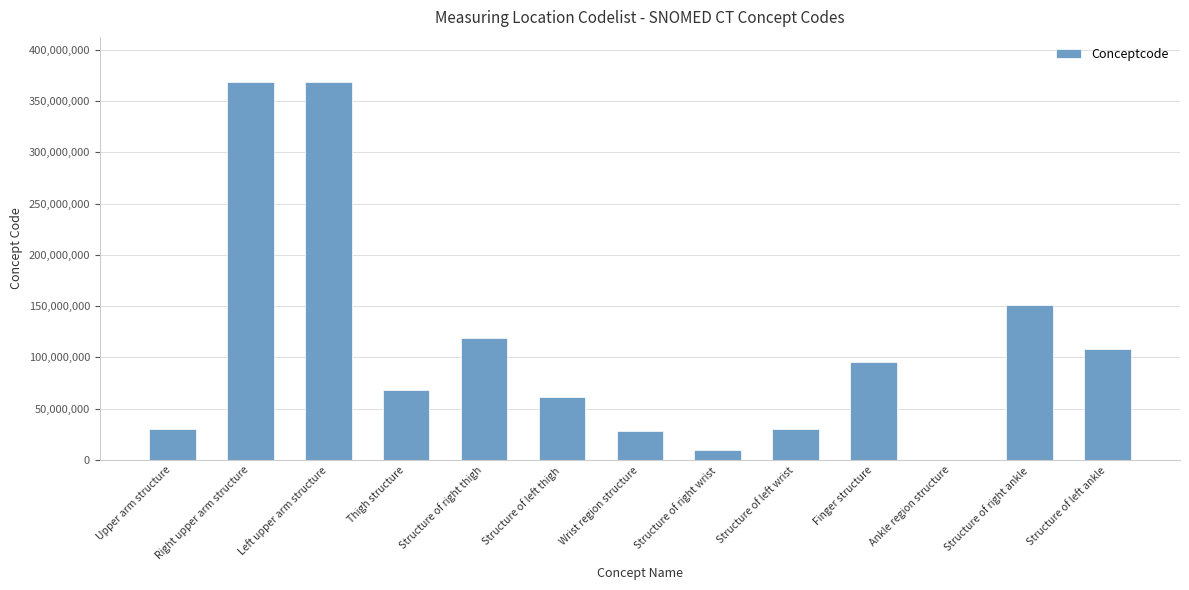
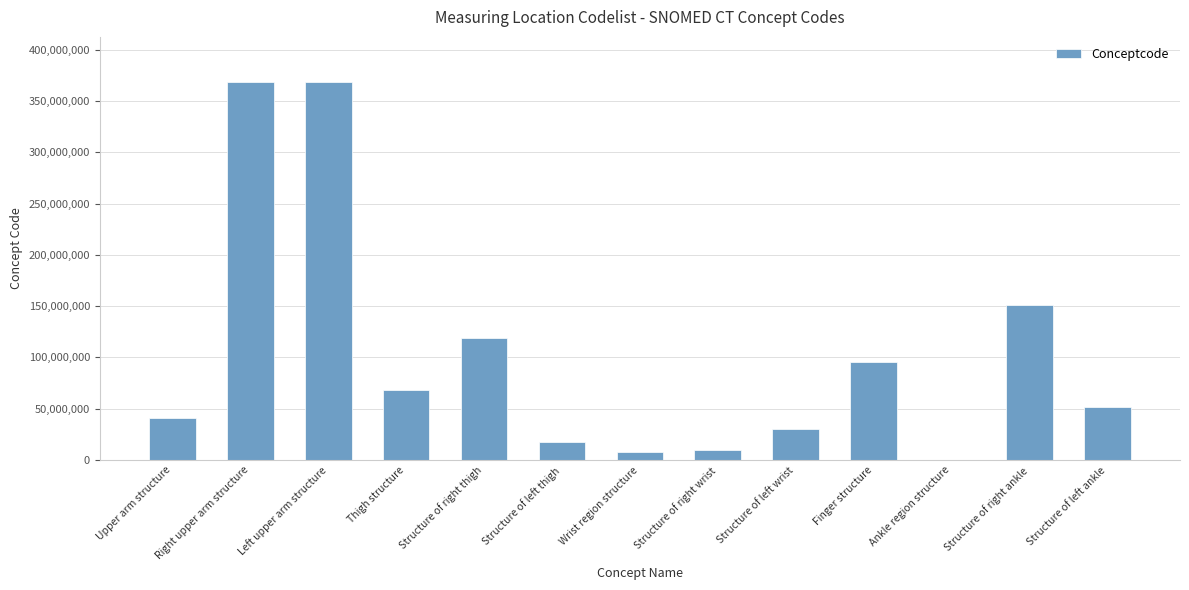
Upper arm structure: 30,000,000 -> 41,000,000
Structure of left thigh: 61,000,000 -> 17,000,000
Wrist region structure: 28,000,000 -> 8,000,000
Structure of left ankle: 108,000,000 -> 52,000,000
